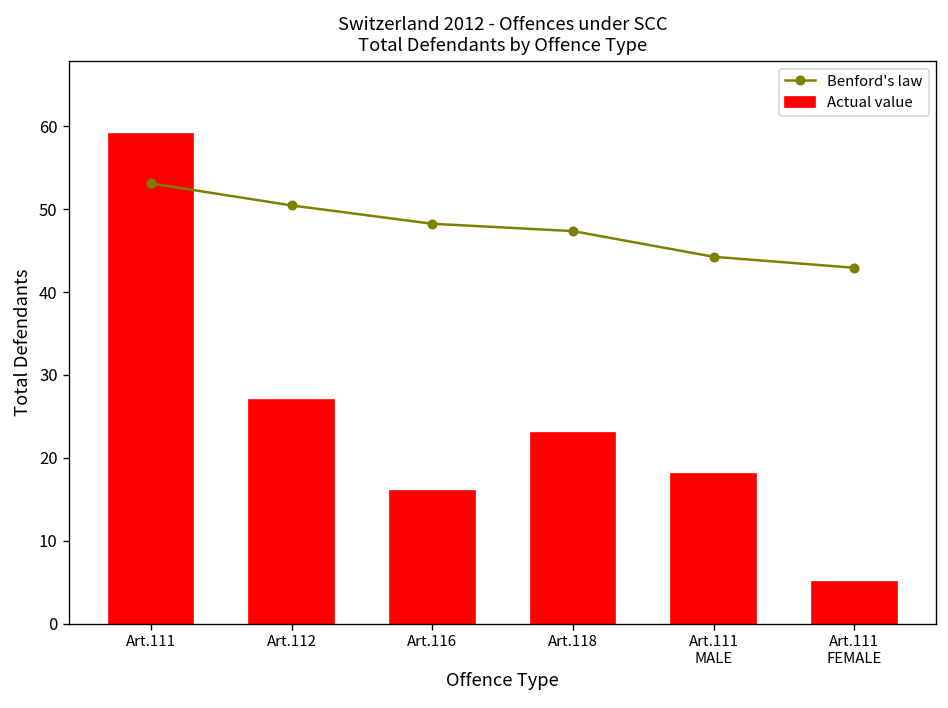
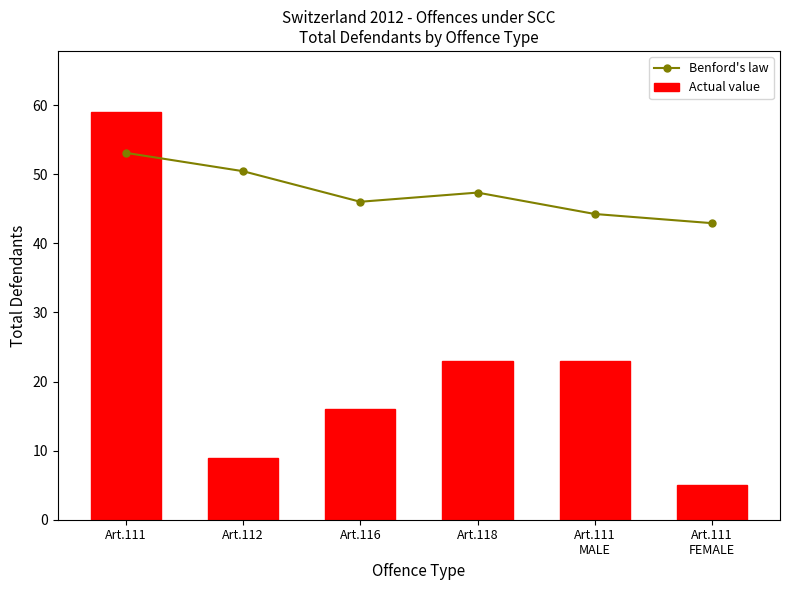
Actual value, Art.112: 27 -> 9
Benford's law, Art.116: 48 -> 46
Actual value, Art.111 MALE: 18 -> 23
